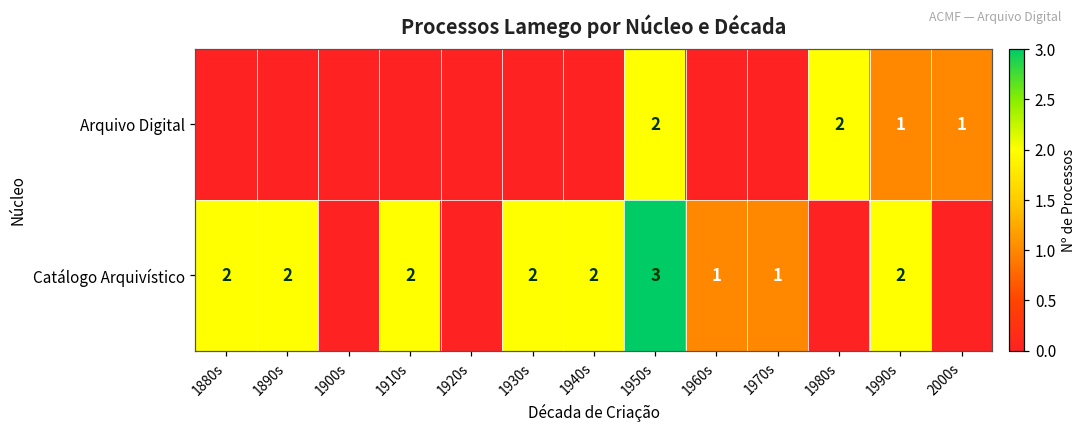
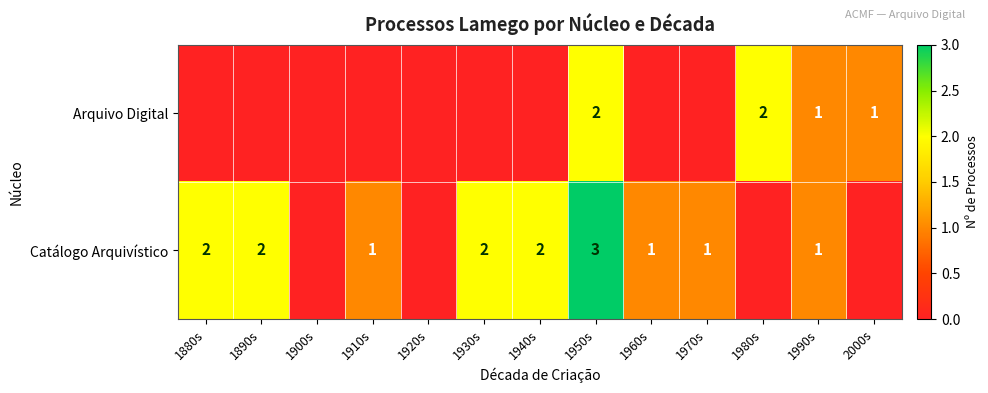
Catálogo Arquivístico, 1910s: 2 -> 1
Catálogo Arquivístico, 1990s: 2 -> 1
